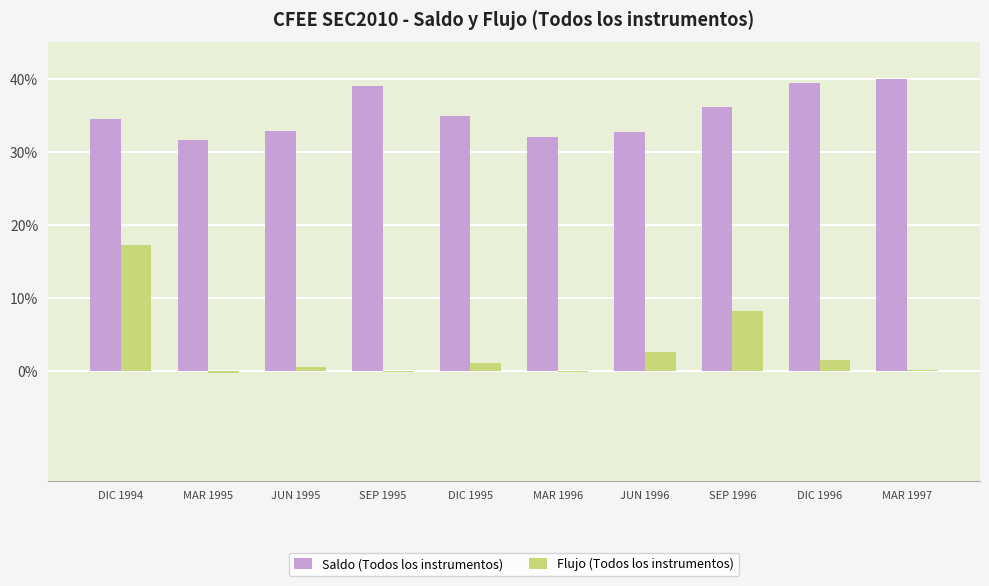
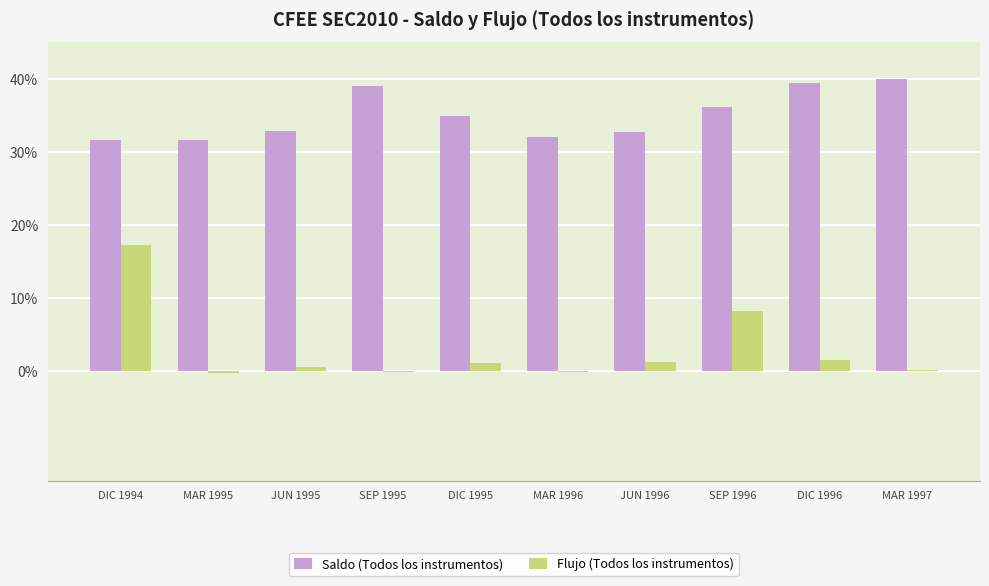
Saldo (Todos los instrumentos), DIC 1994: 34% -> 32%
Flujo (Todos los instrumentos), JUN 1996: 3% -> 1%
